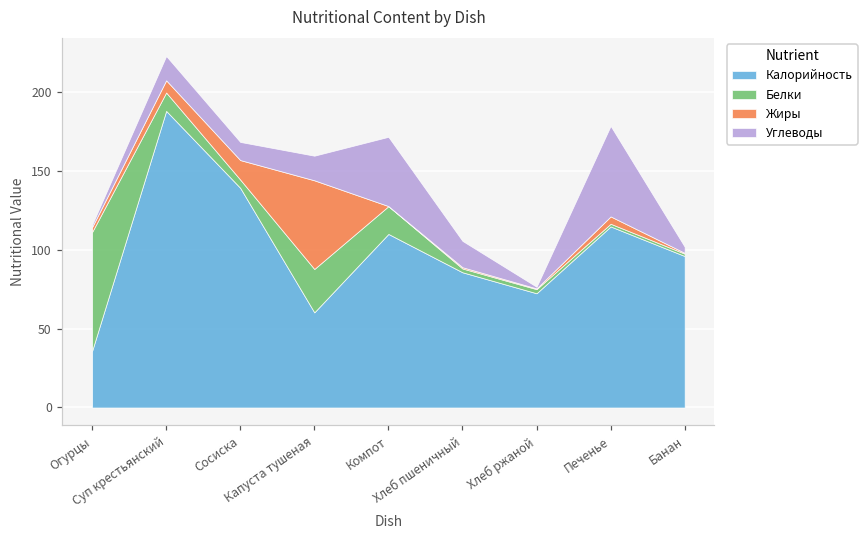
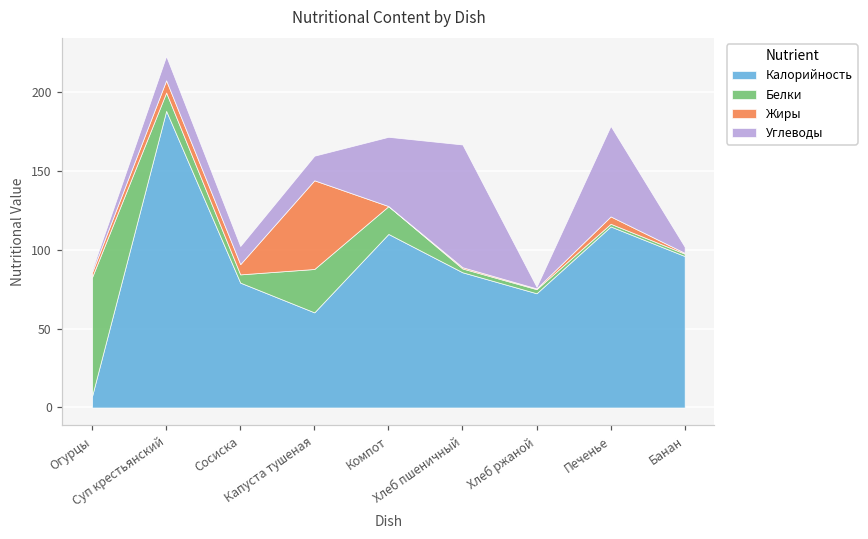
Калорийность, Огурцы: 36 -> 7
Калорийность, Сосиска: 139 -> 79
Жиры, Сосиска: 12 -> 6
Углеводы, Хлеб пшеничный: 17 -> 78
